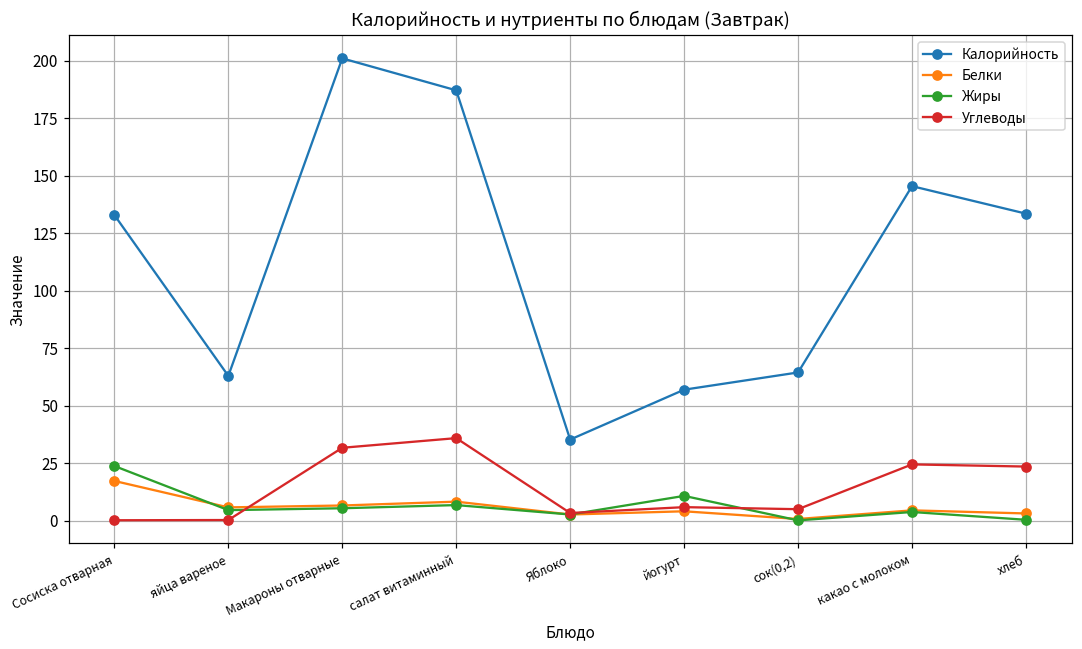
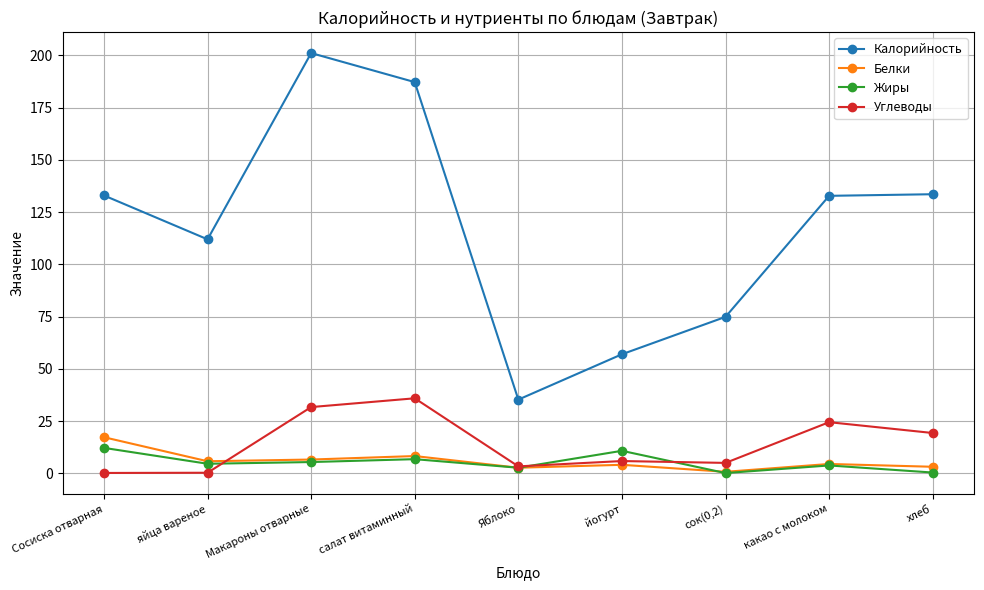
Жиры, Сосиска отварная: 24 -> 12
Калорийность, яйца вареное: 63 -> 112
Калорийность, сок(0,2): 65 -> 75
Калорийность, какао с молоком: 146 -> 133
Углеводы, хлеб: 24 -> 19
